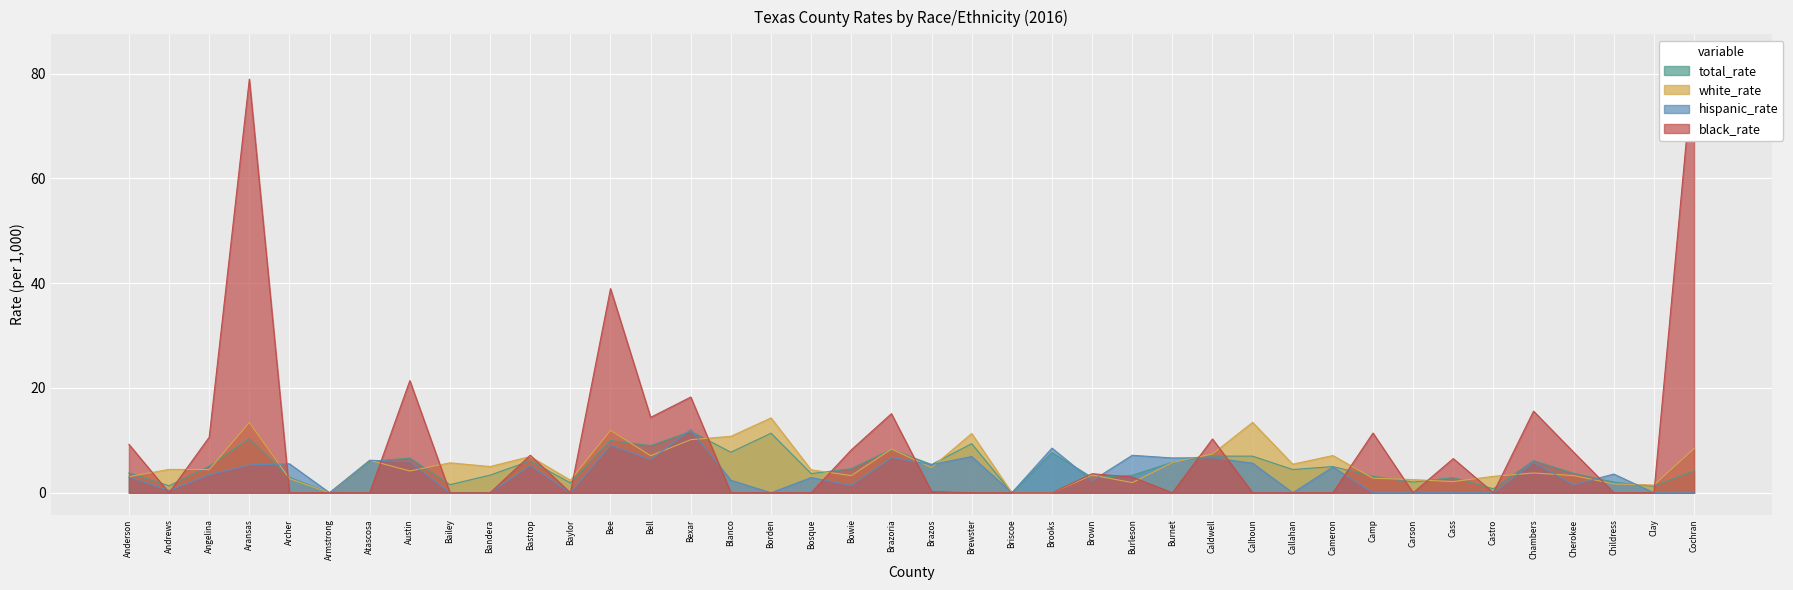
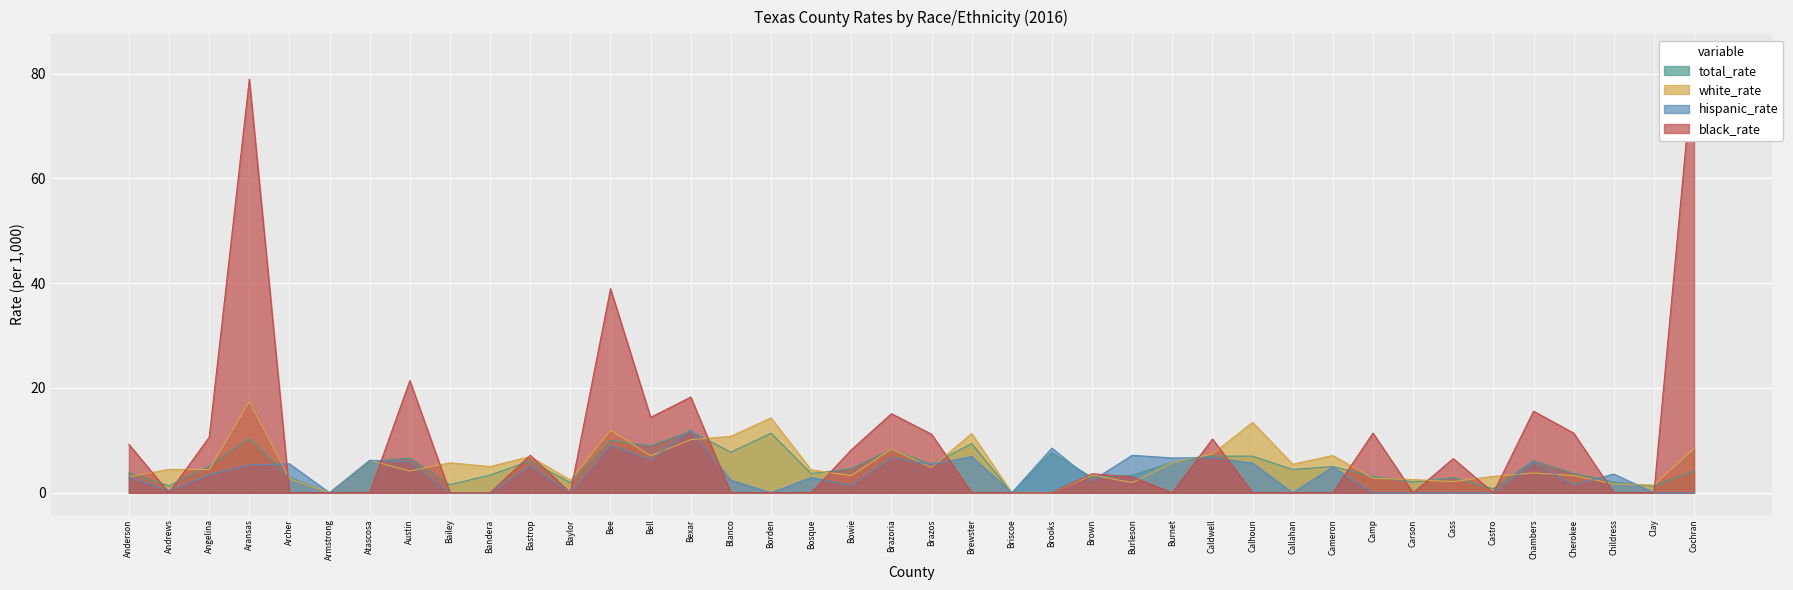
white_rate, Aransas: 13 -> 17
black_rate, Brazos: 0 -> 11
black_rate, Cherokee: 8 -> 11
